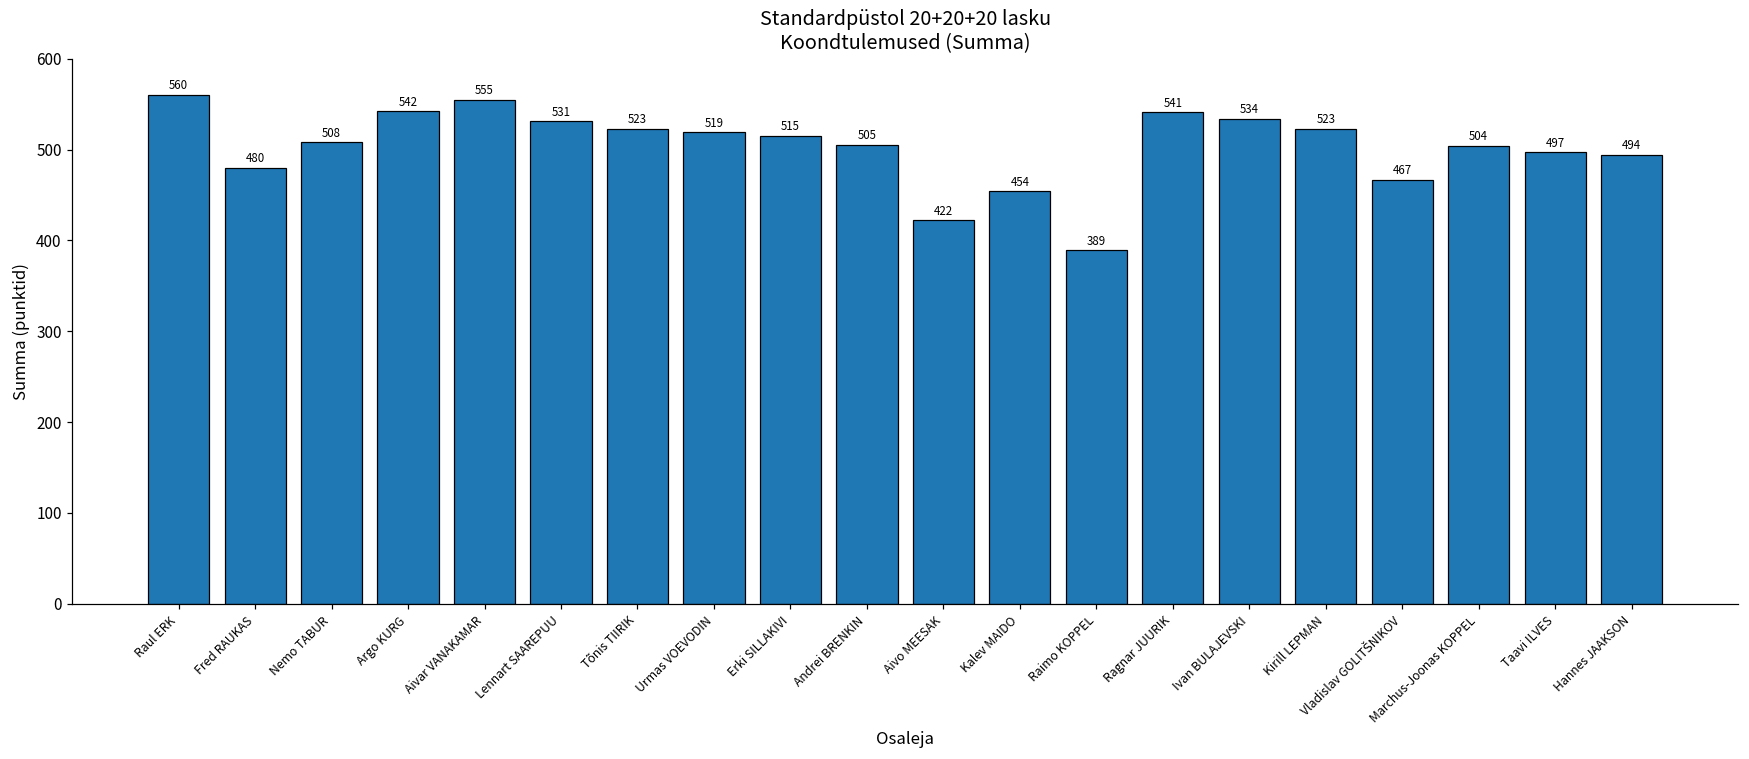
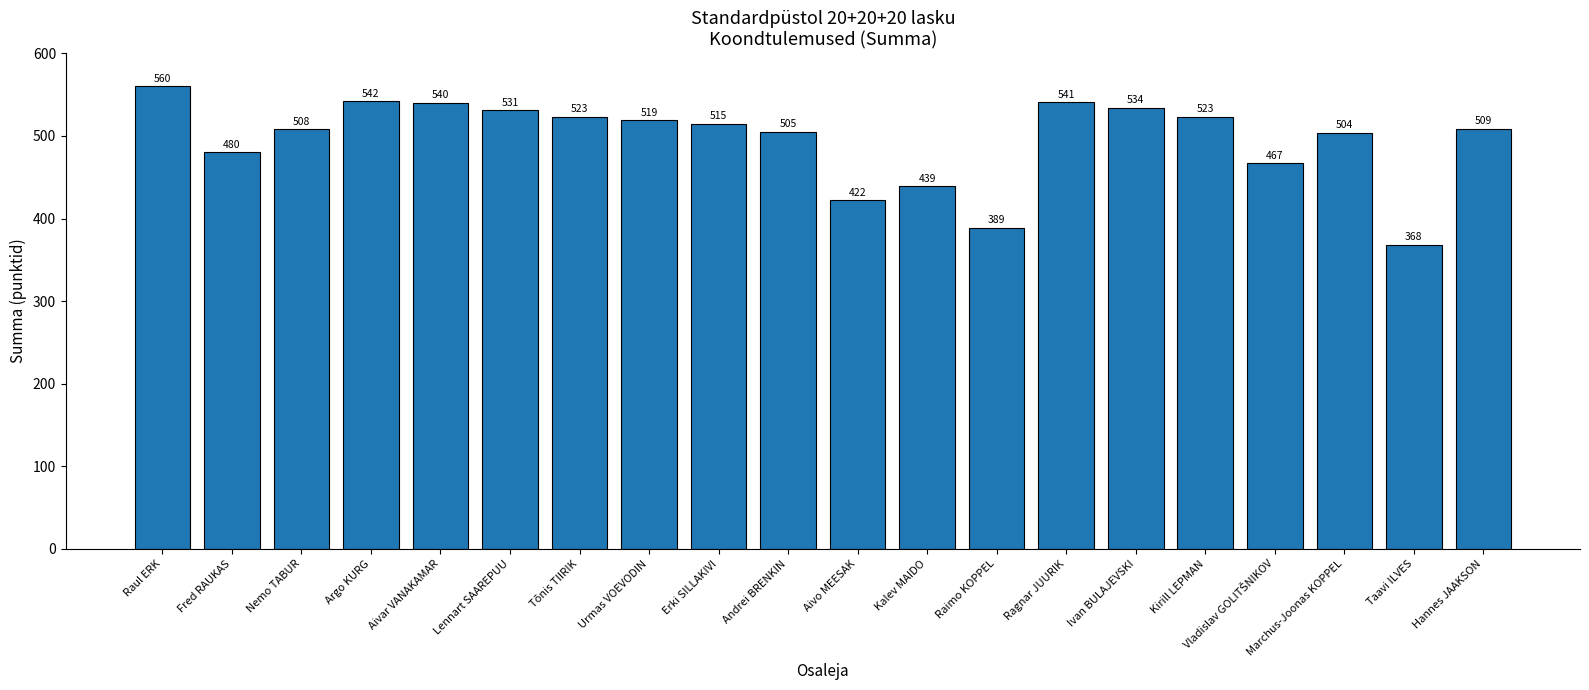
Aivar VANAKAMAR: 555 -> 540
Kalev MAIDO: 454 -> 439
Taavi ILVES: 497 -> 368
Hannes JAAKSON: 494 -> 509
